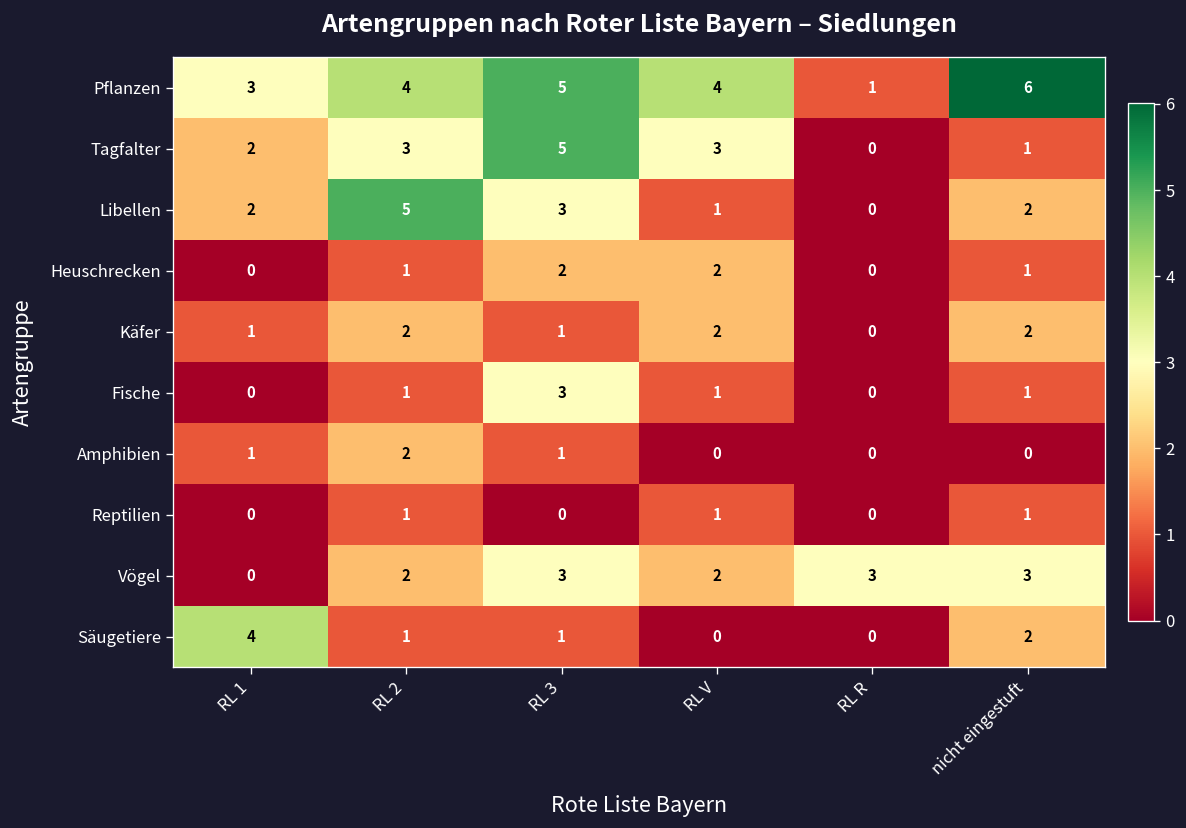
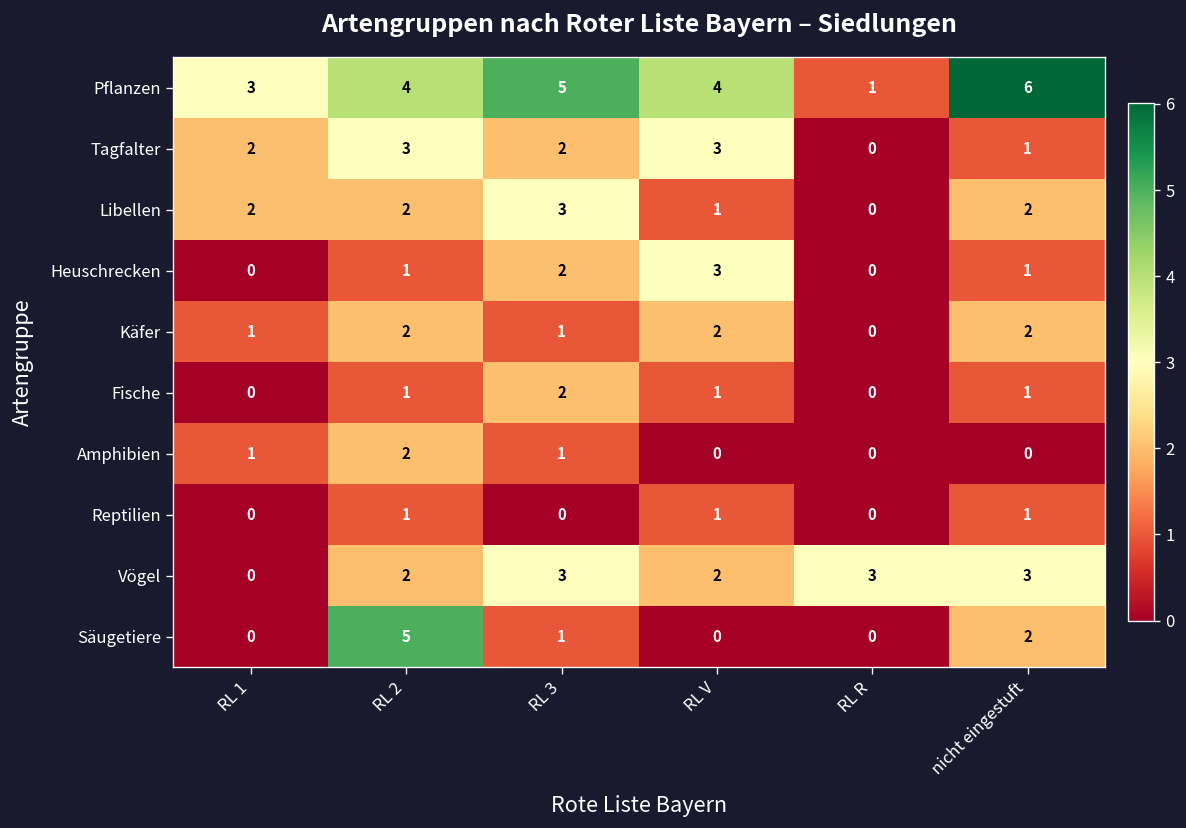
Tagfalter, RL 3: 5 -> 2
Libellen, RL 2: 5 -> 2
Heuschrecken, RL V: 2 -> 3
Fische, RL 3: 3 -> 2
Säugetiere, RL 1: 4 -> 0
Säugetiere, RL 2: 1 -> 5
